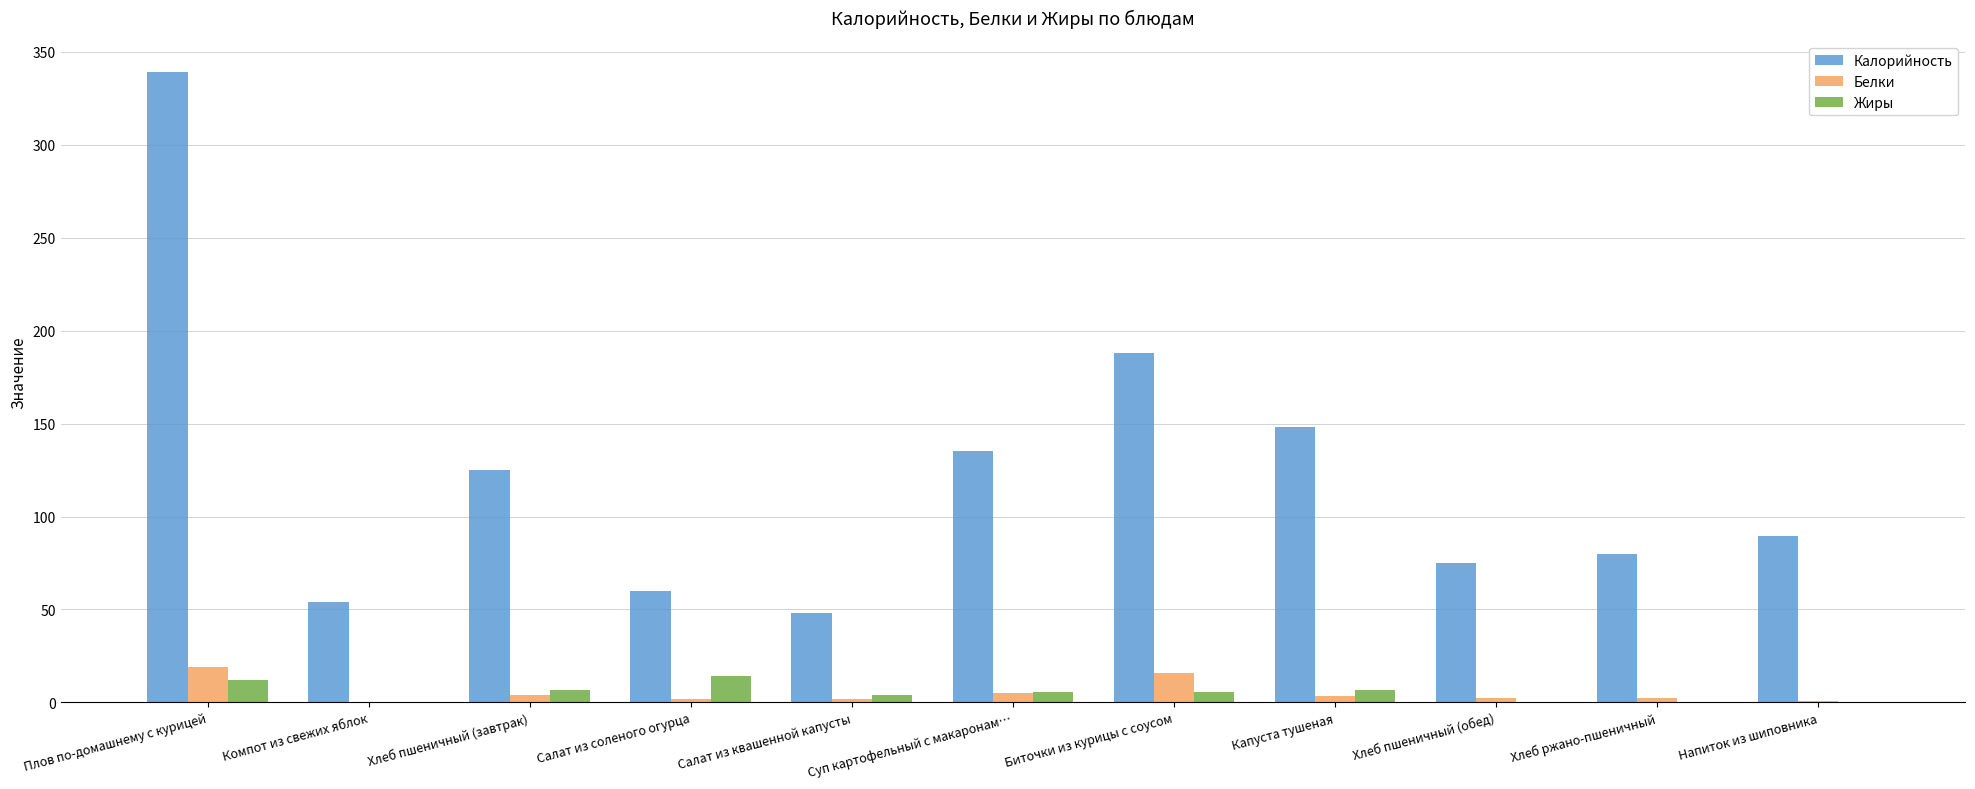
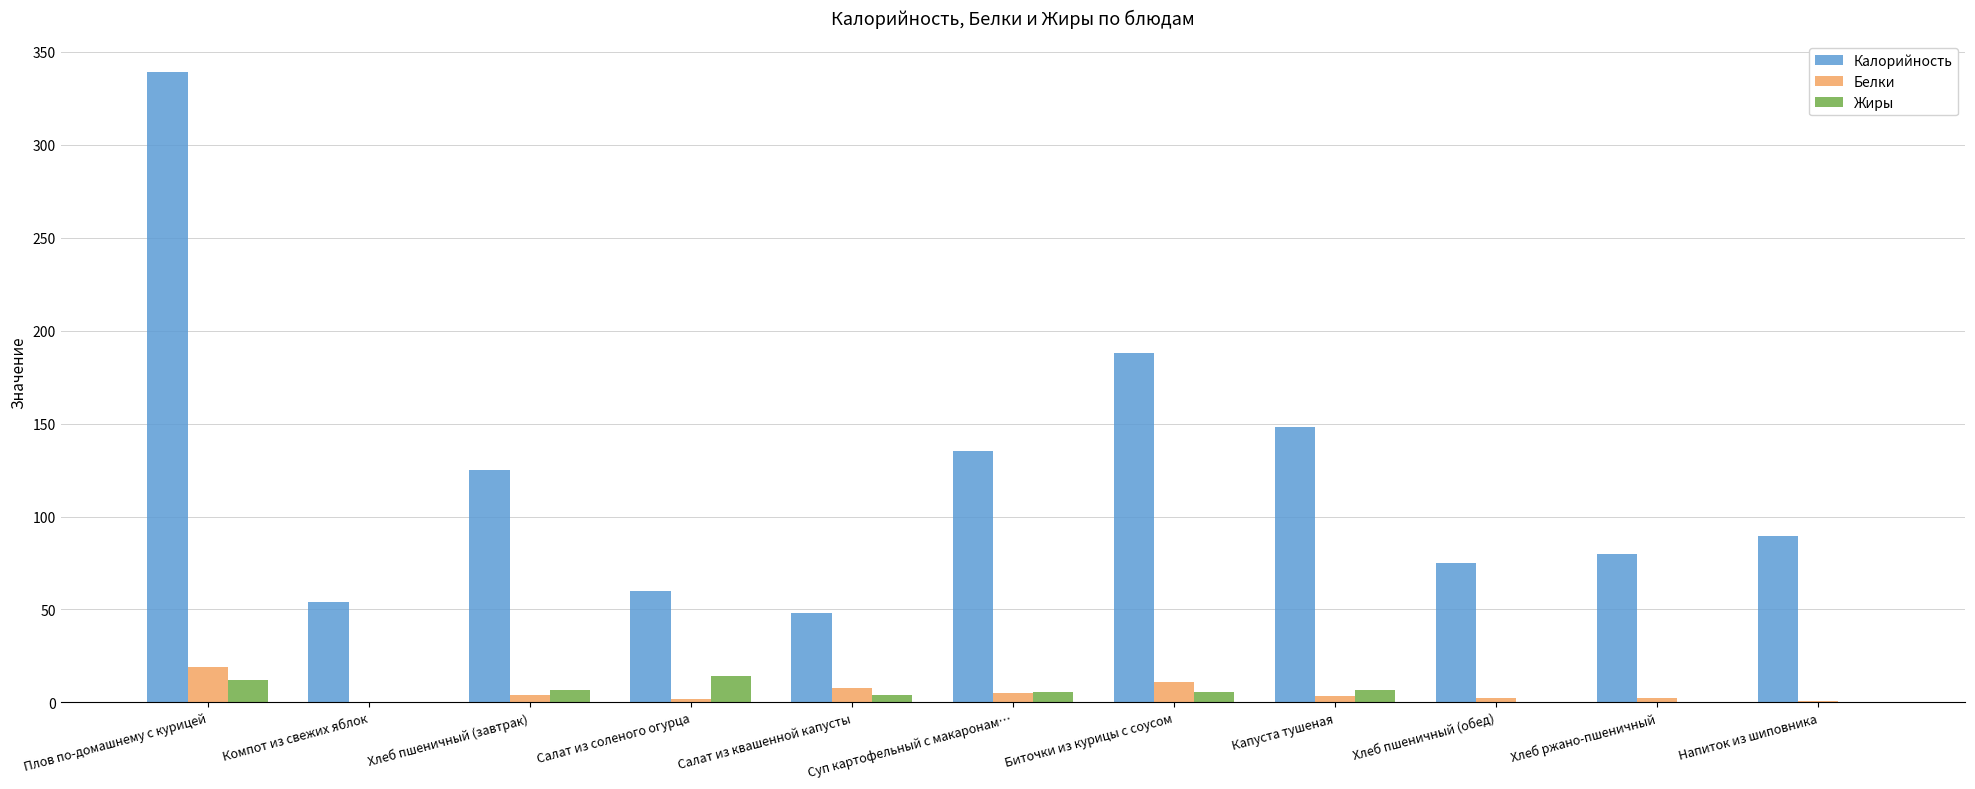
Белки, Салат из квашенной капусты: 2 -> 8
Белки, Биточки из курицы с соусом: 16 -> 11
